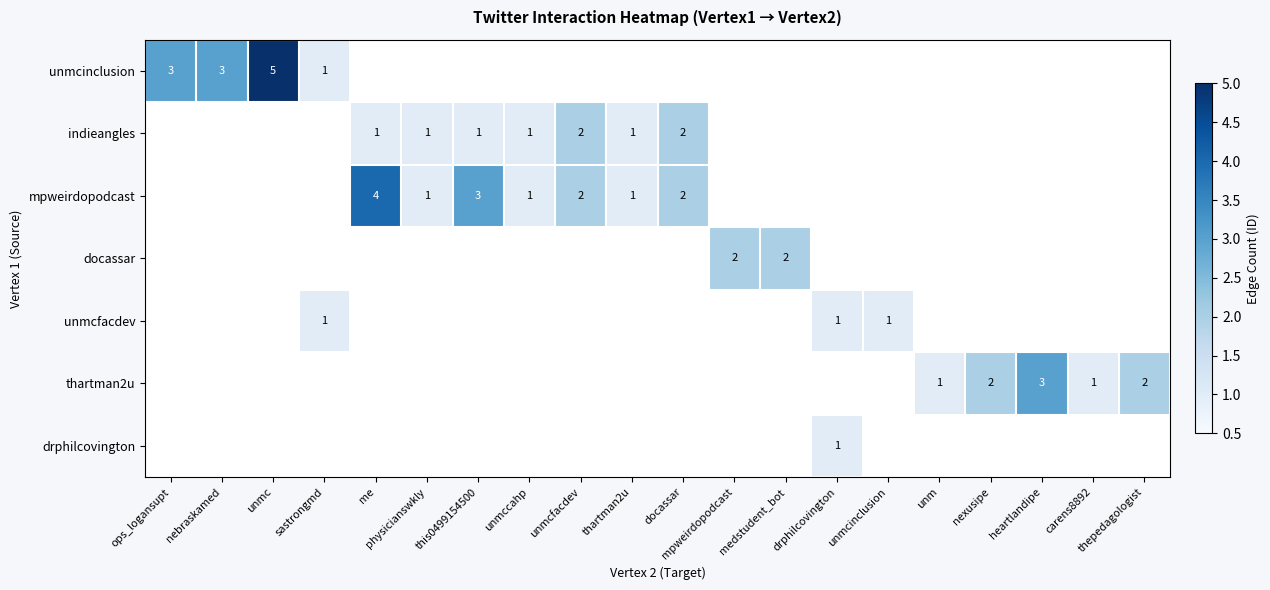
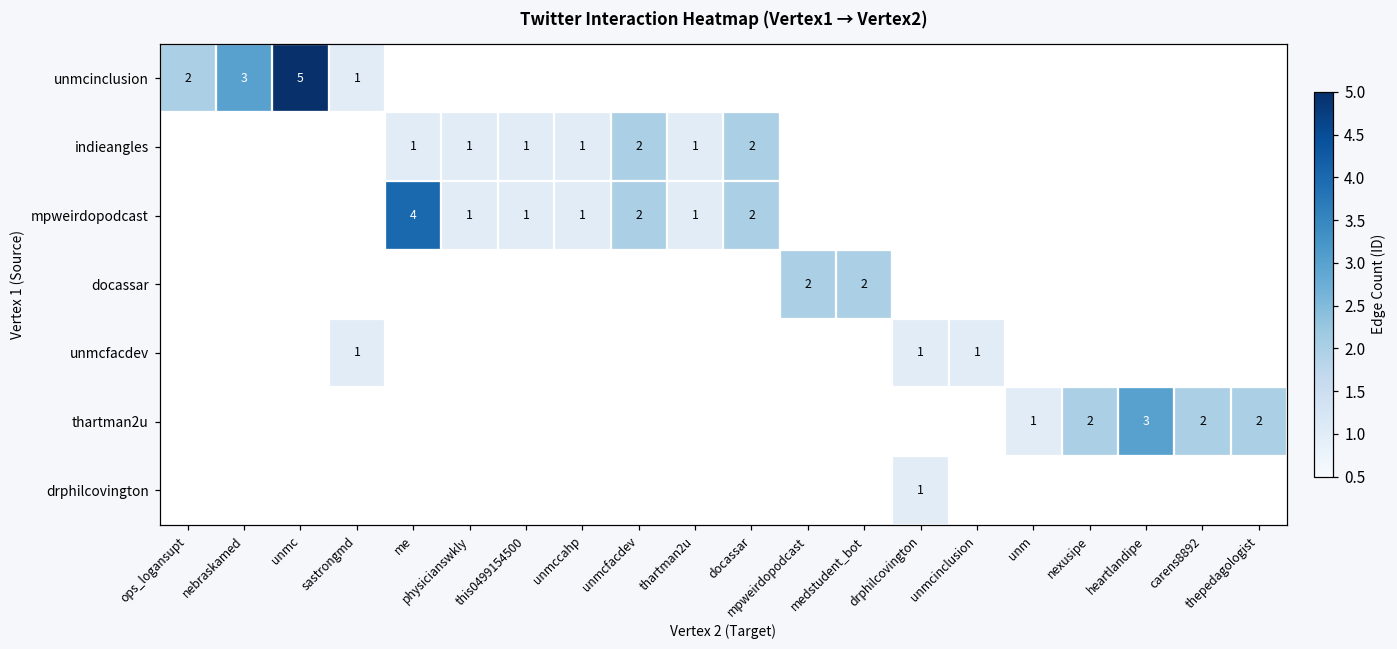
unmcinclusion, ops_logansupt: 3 -> 2
mpweirdopodcast, this0499154500: 3 -> 1
thartman2u, carens8892: 1 -> 2
